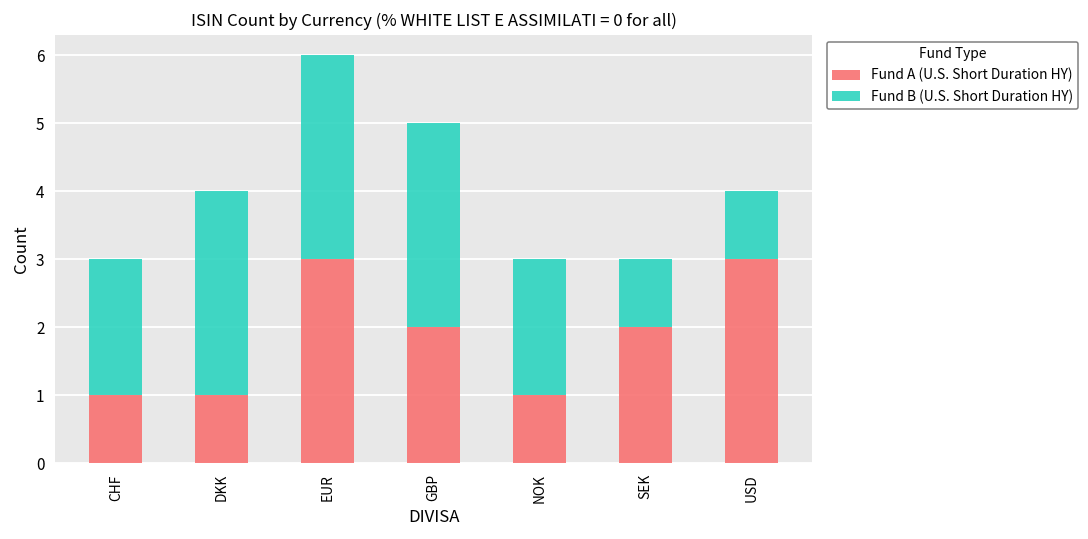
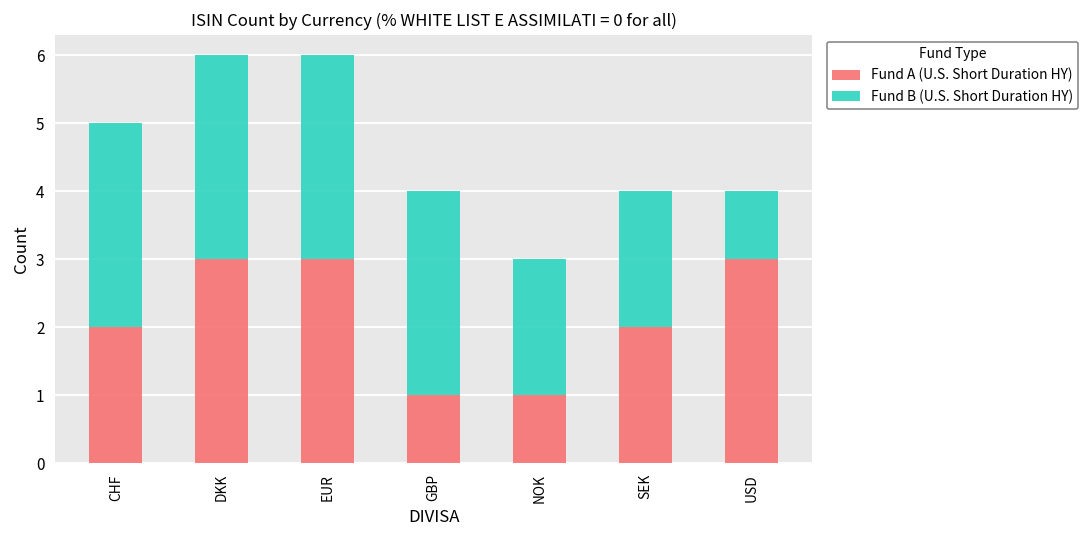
Fund A (U.S. Short Duration HY), CHF: 1 -> 2
Fund B (U.S. Short Duration HY), CHF: 2 -> 3
Fund A (U.S. Short Duration HY), DKK: 1 -> 3
Fund A (U.S. Short Duration HY), GBP: 2 -> 1
Fund B (U.S. Short Duration HY), SEK: 1 -> 2
